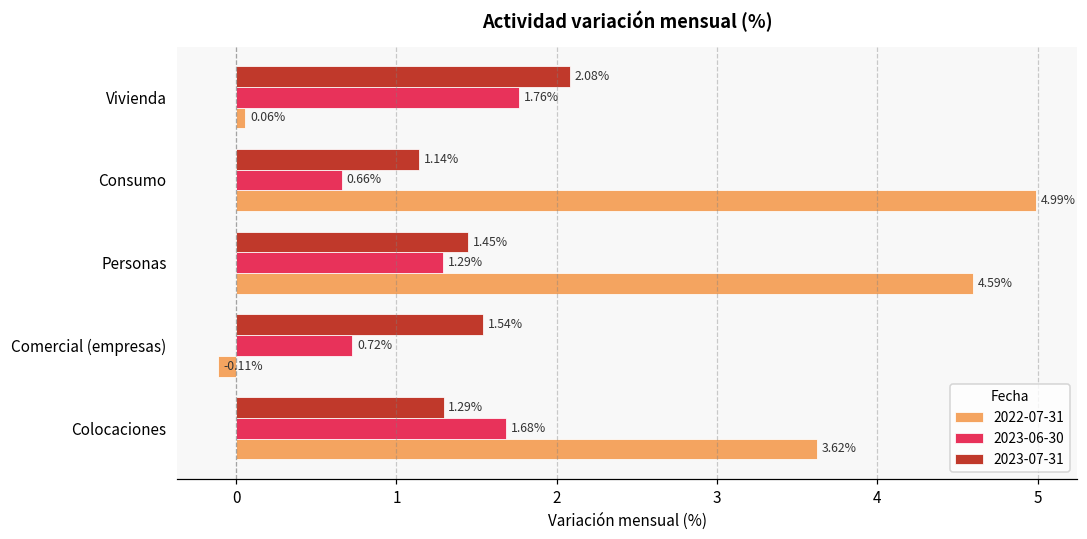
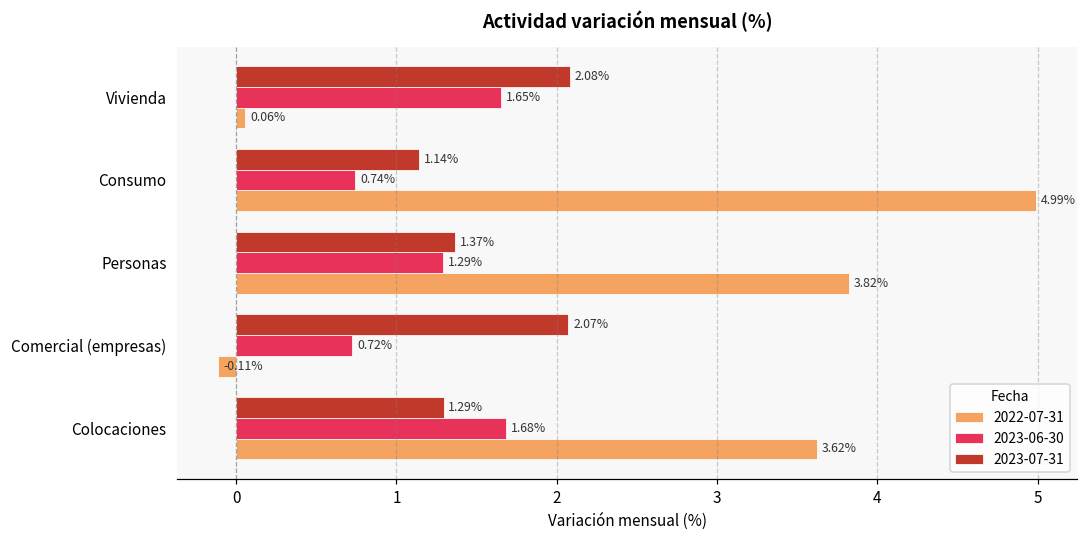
2023-06-30, Vivienda: 1.76% -> 1.65%
2023-06-30, Consumo: 0.66% -> 0.74%
2023-07-31, Personas: 1.45% -> 1.37%
2022-07-31, Personas: 4.59% -> 3.82%
2023-07-31, Comercial (empresas): 1.54% -> 2.07%
